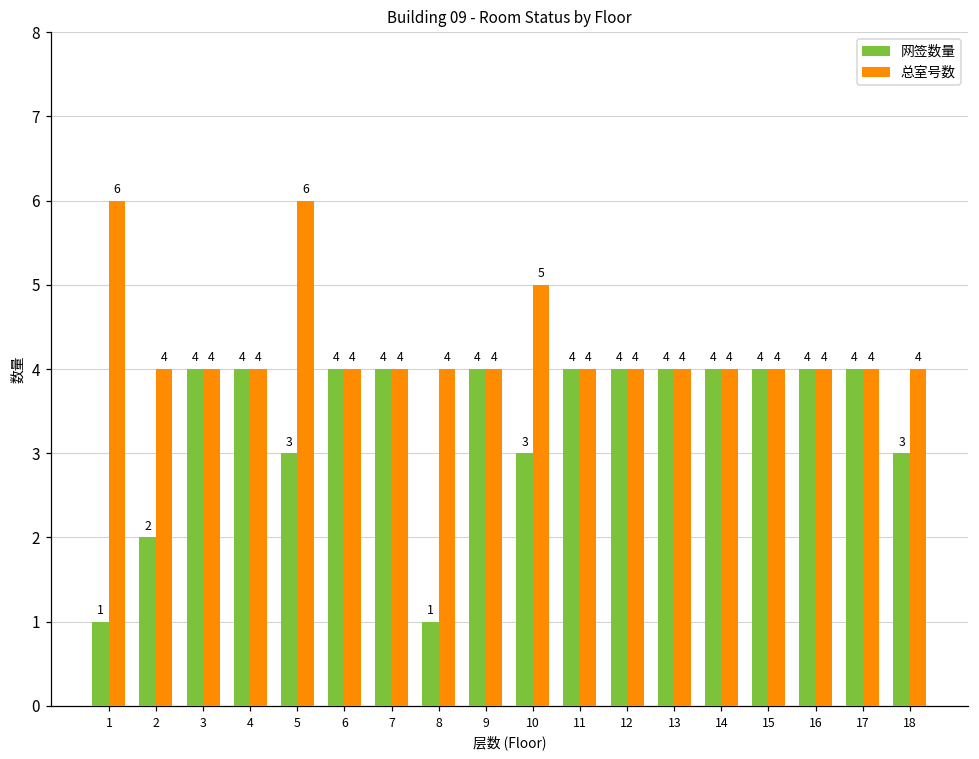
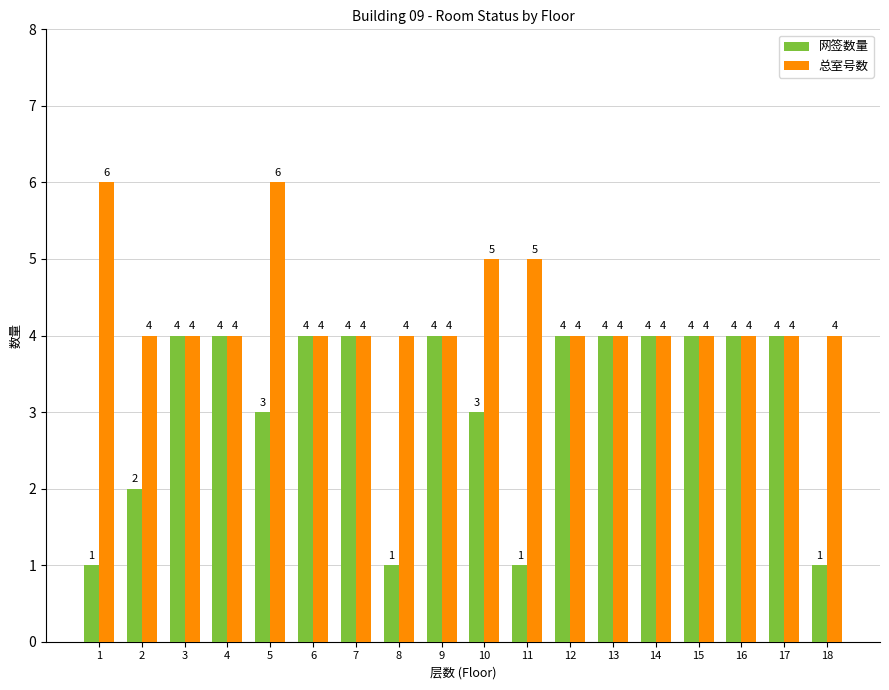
网签数量, 11: 4 -> 1
总室号数, 11: 4 -> 5
网签数量, 18: 3 -> 1
